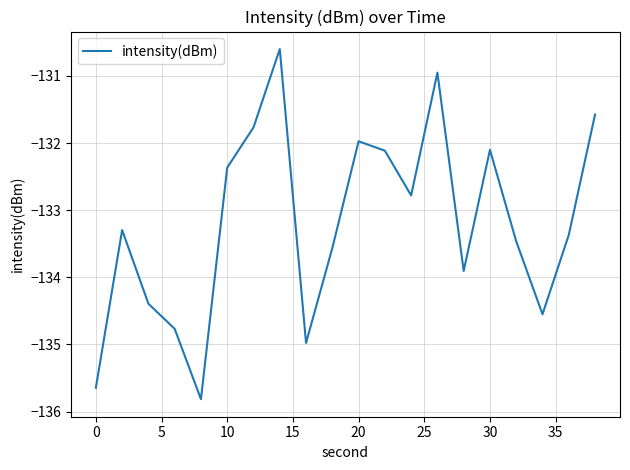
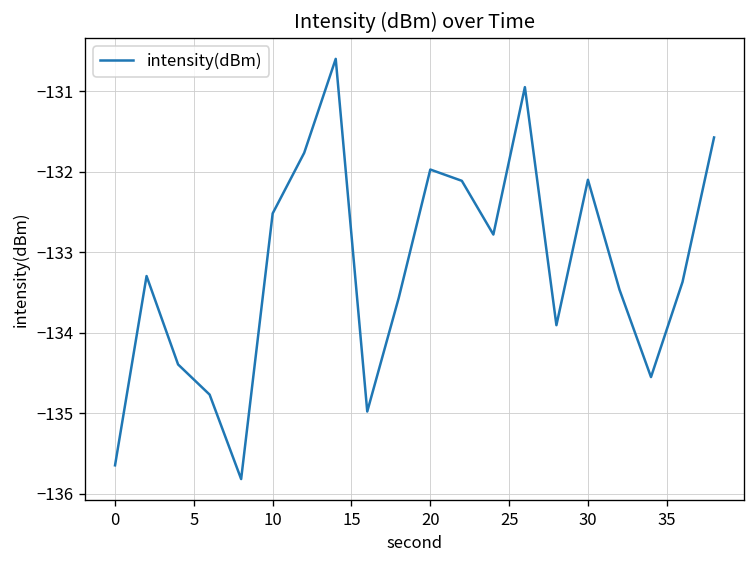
10: -132.4 -> -132.5
